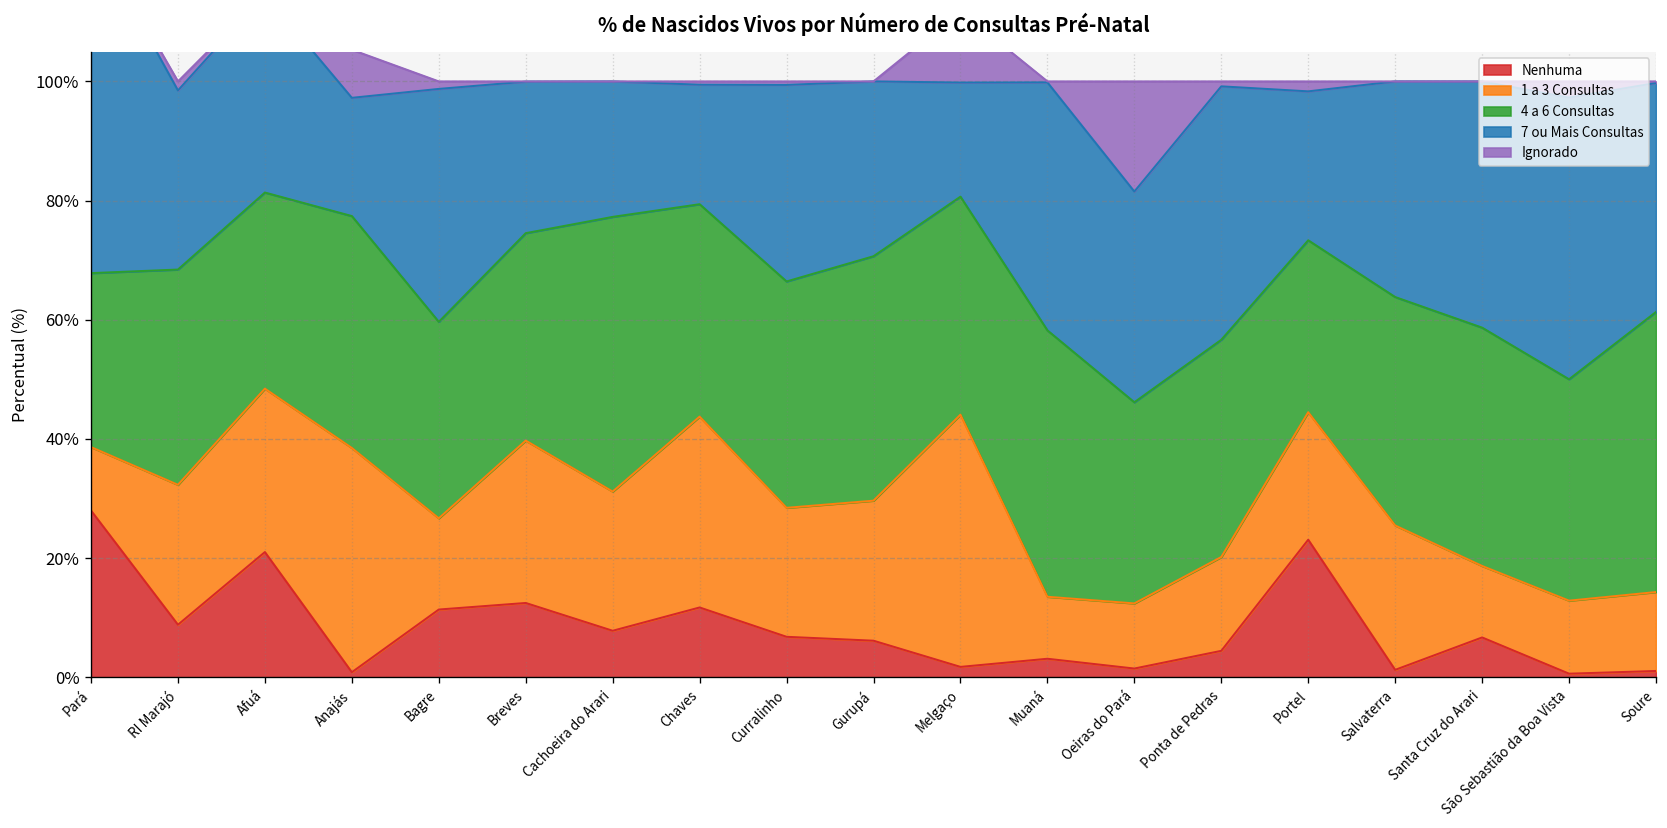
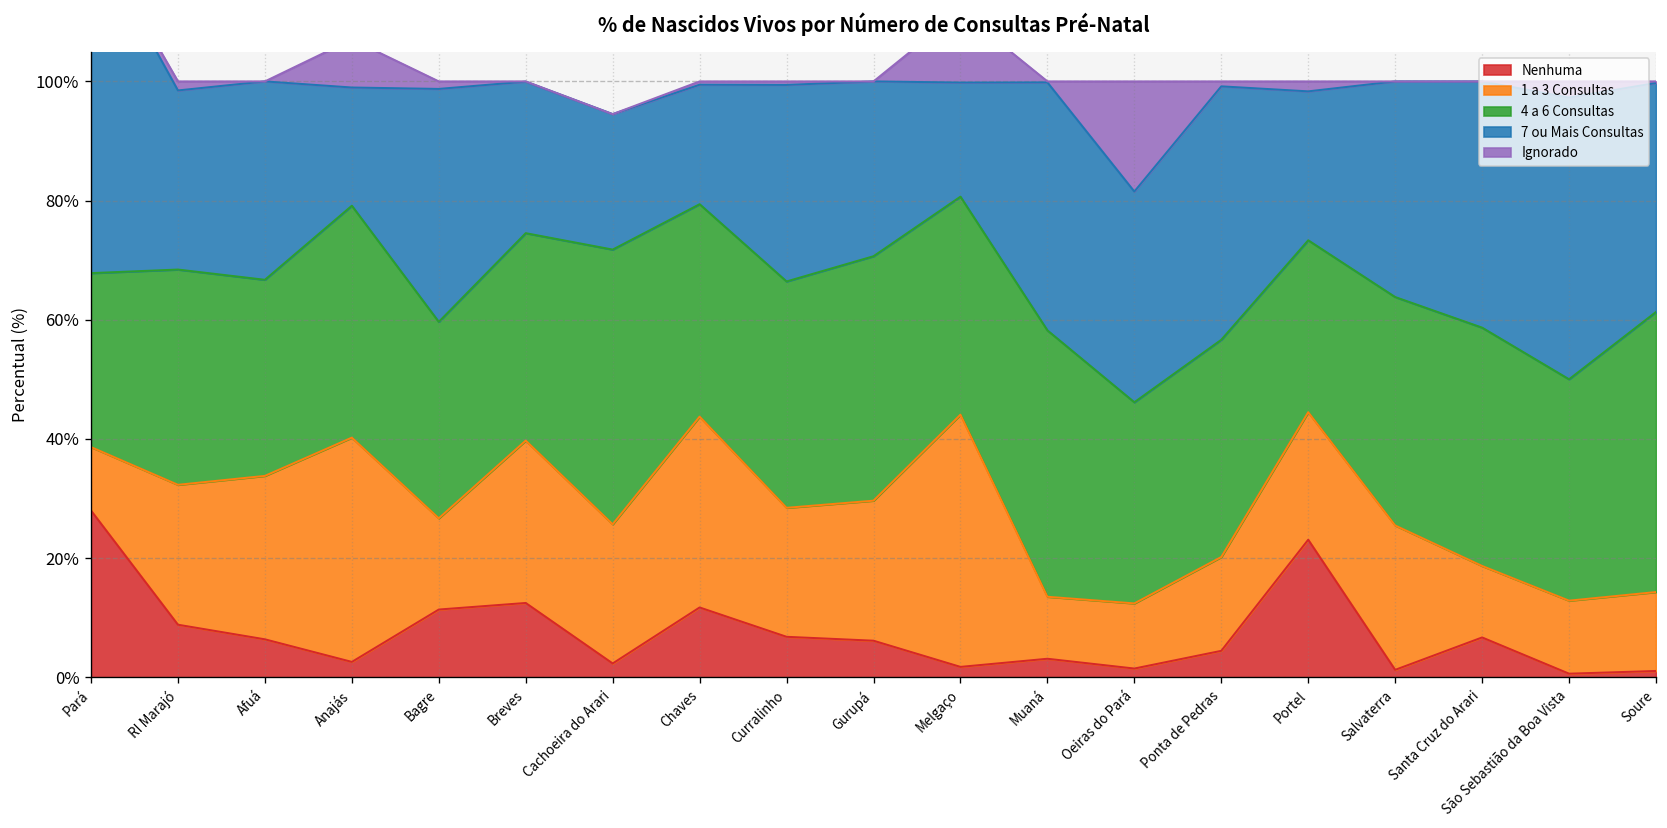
Nenhuma, Afuá: 21% -> 6%
Nenhuma, Anajás: 1% -> 3%
Nenhuma, Cachoeira do Arari: 8% -> 2%
